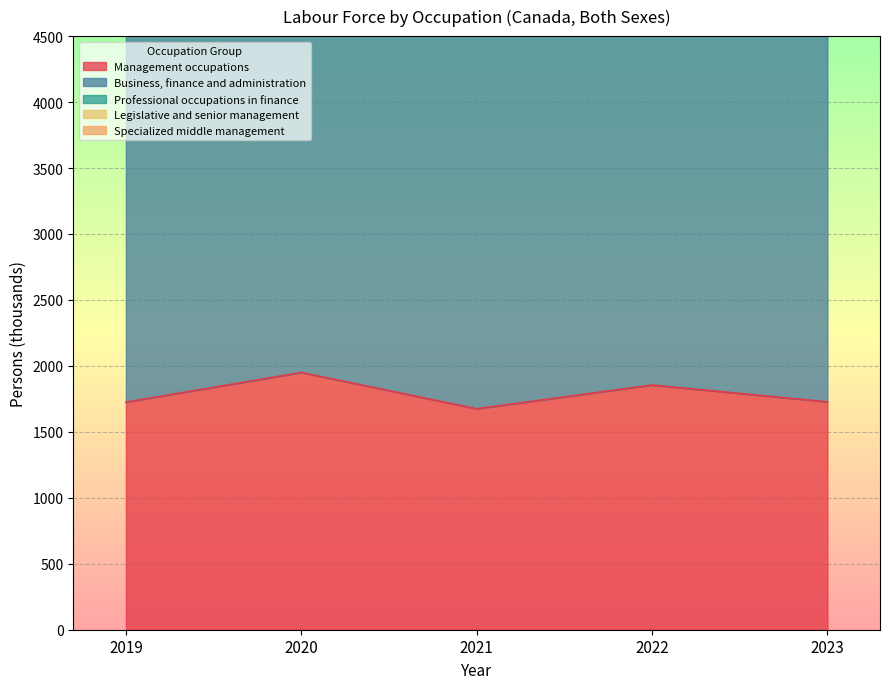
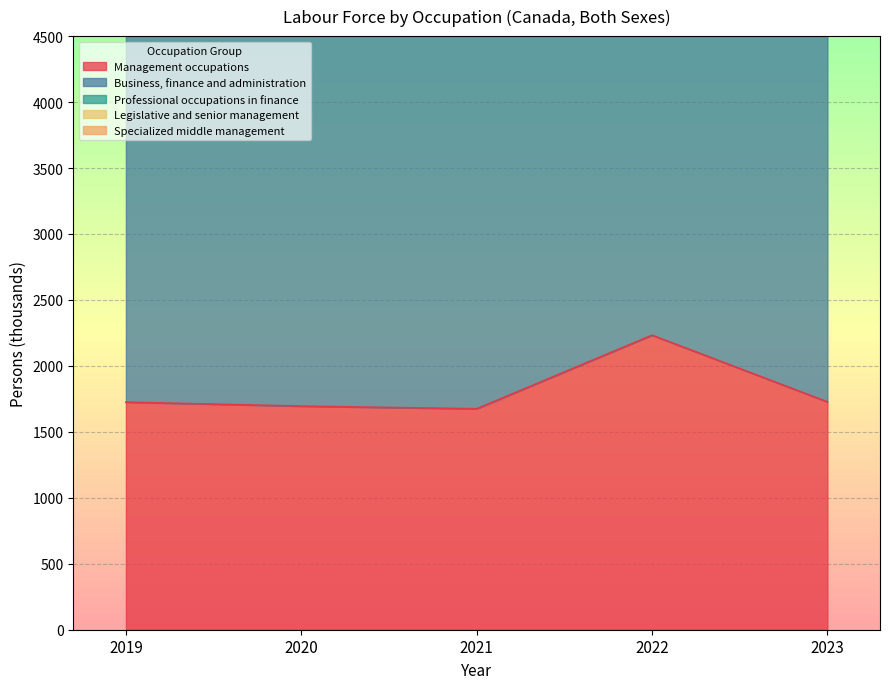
Management occupations, 2020: 1950 -> 1700
Management occupations, 2022: 1860 -> 2230
